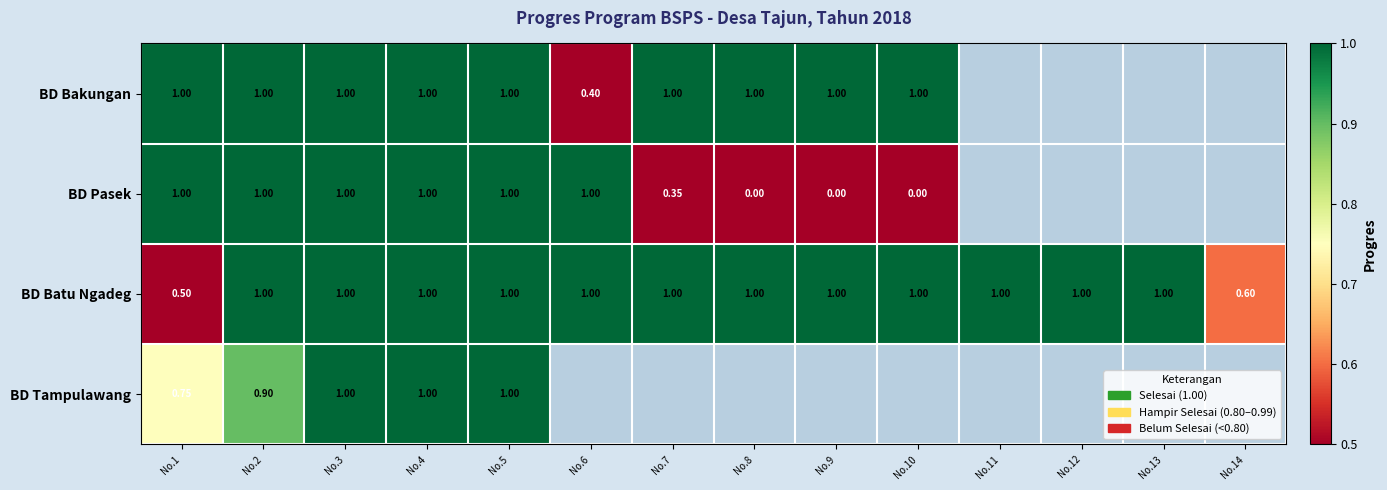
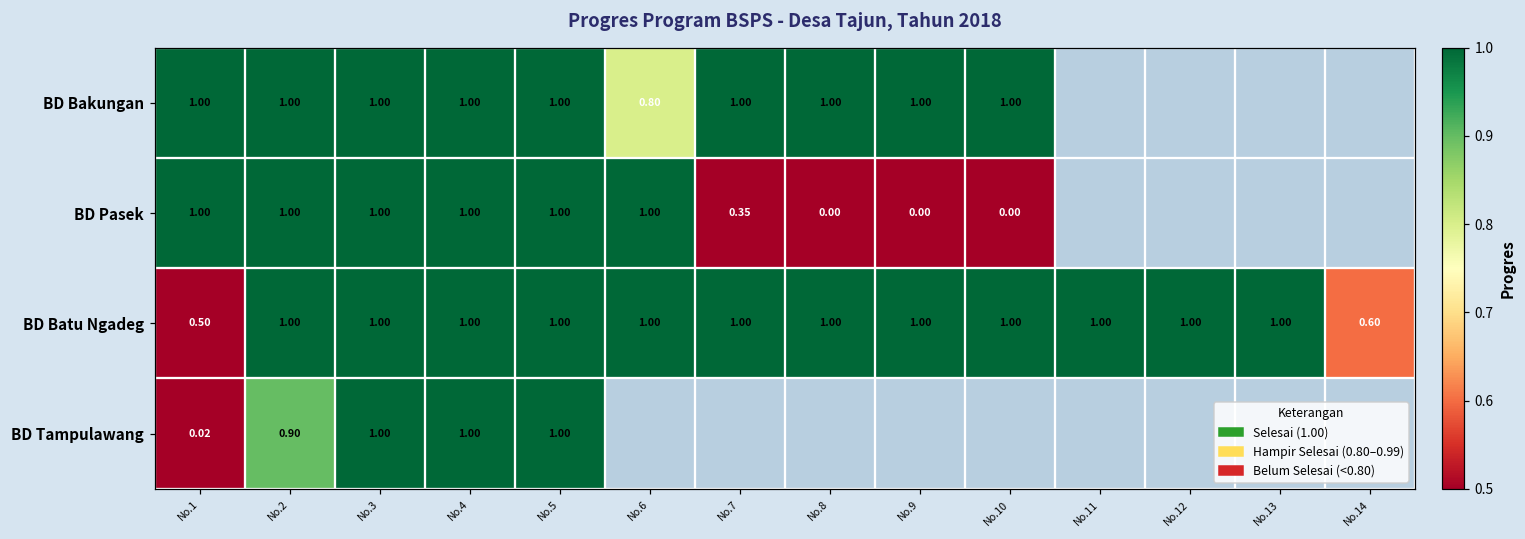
BD Bakungan, No.6: 0.40 -> 0.80
BD Tampulawang, No.1: 0.75 -> 0.02
